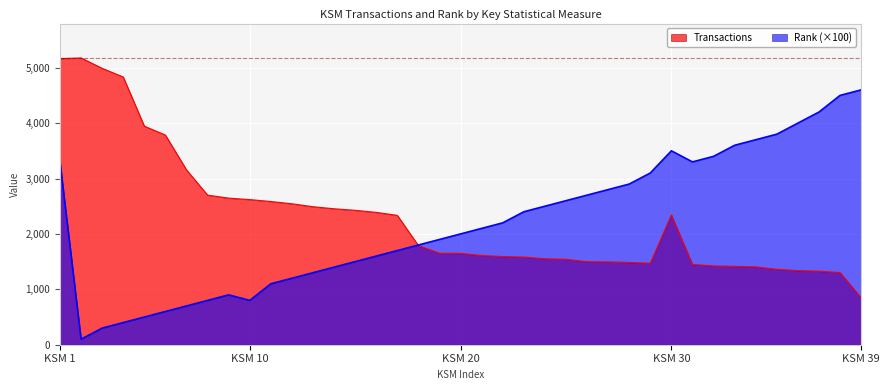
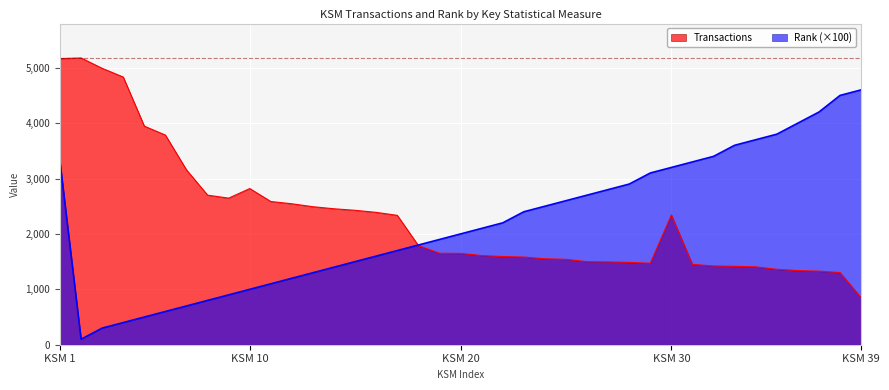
Transactions, KSM 10: 2,600 -> 2,800
Rank (×100), KSM 10: 800 -> 1,000
Rank (×100), KSM 30: 3,500 -> 3,200
